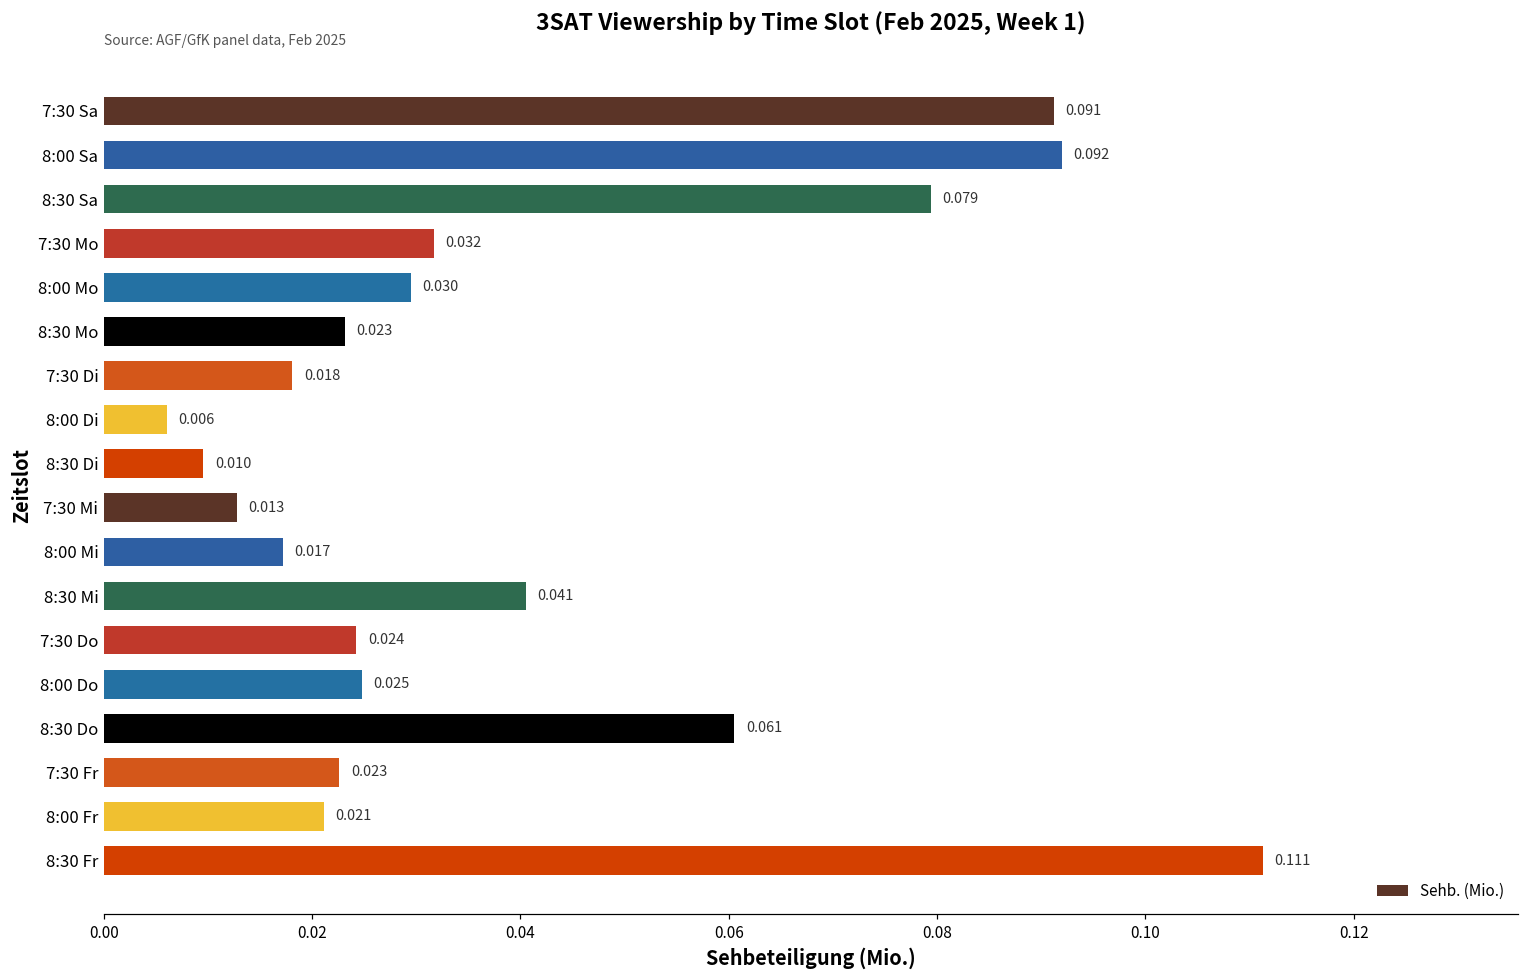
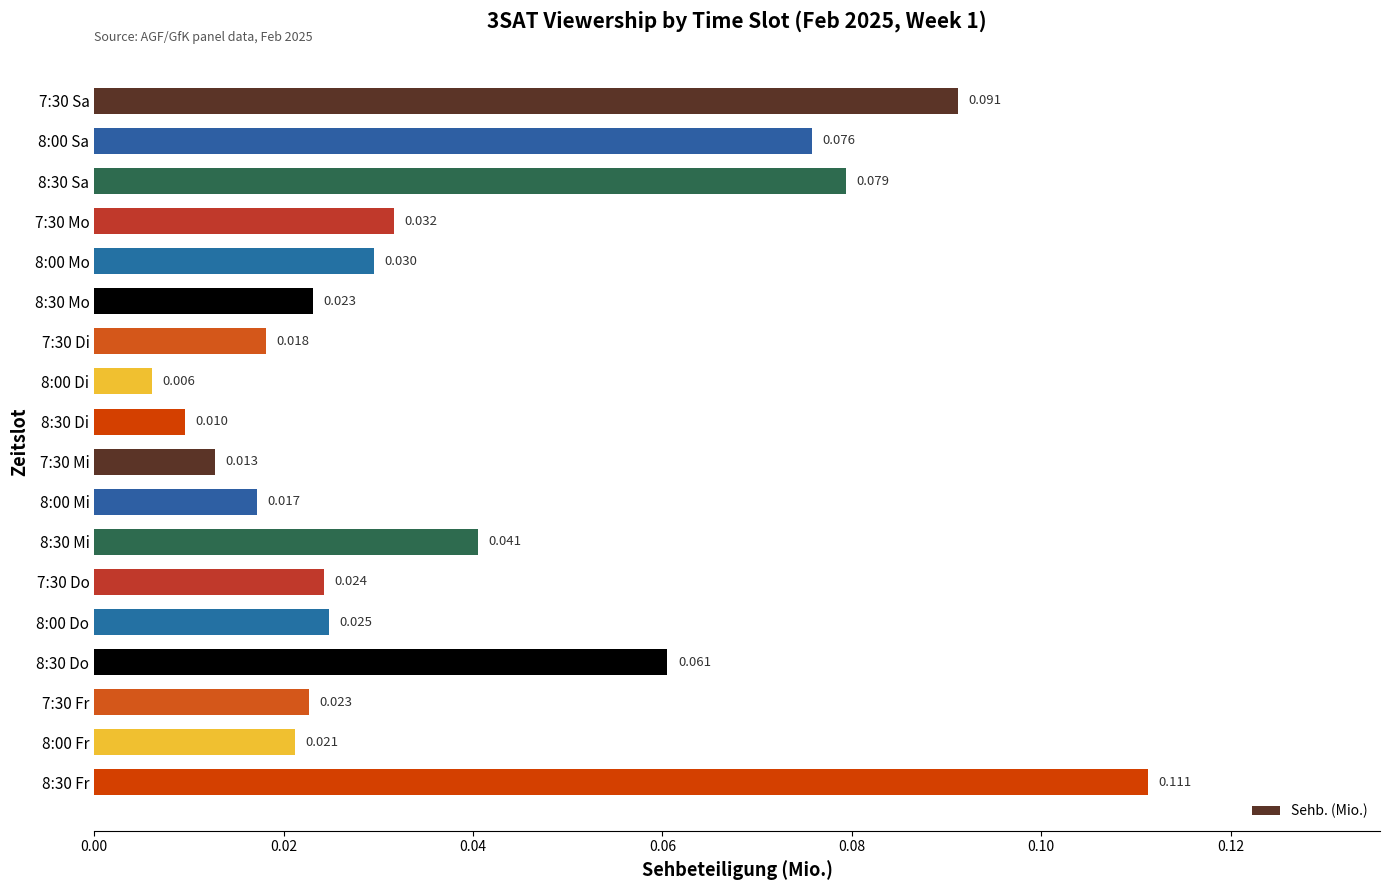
8:00 Sa: 0.092 -> 0.076
